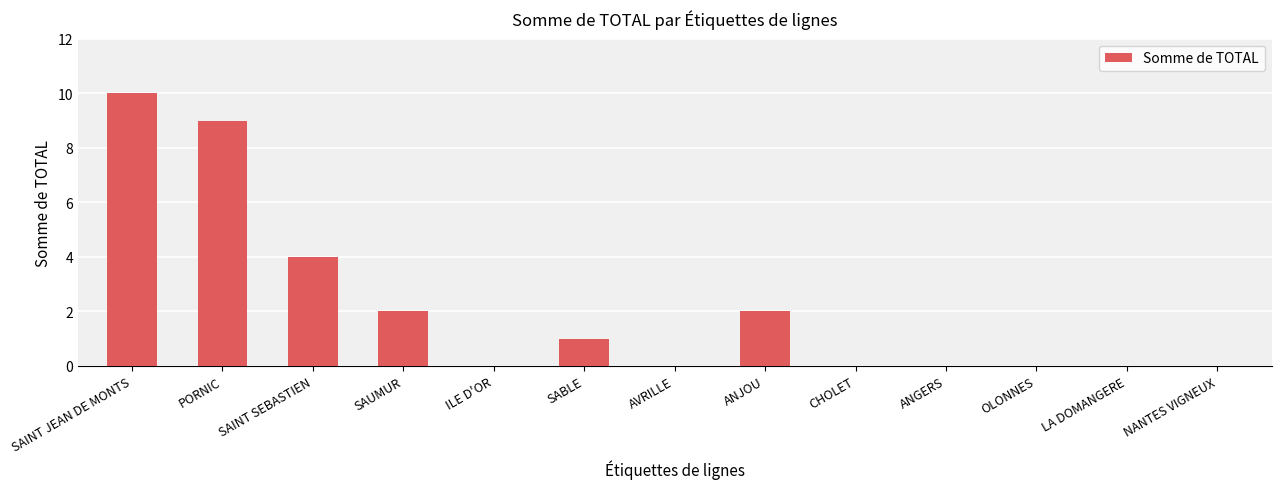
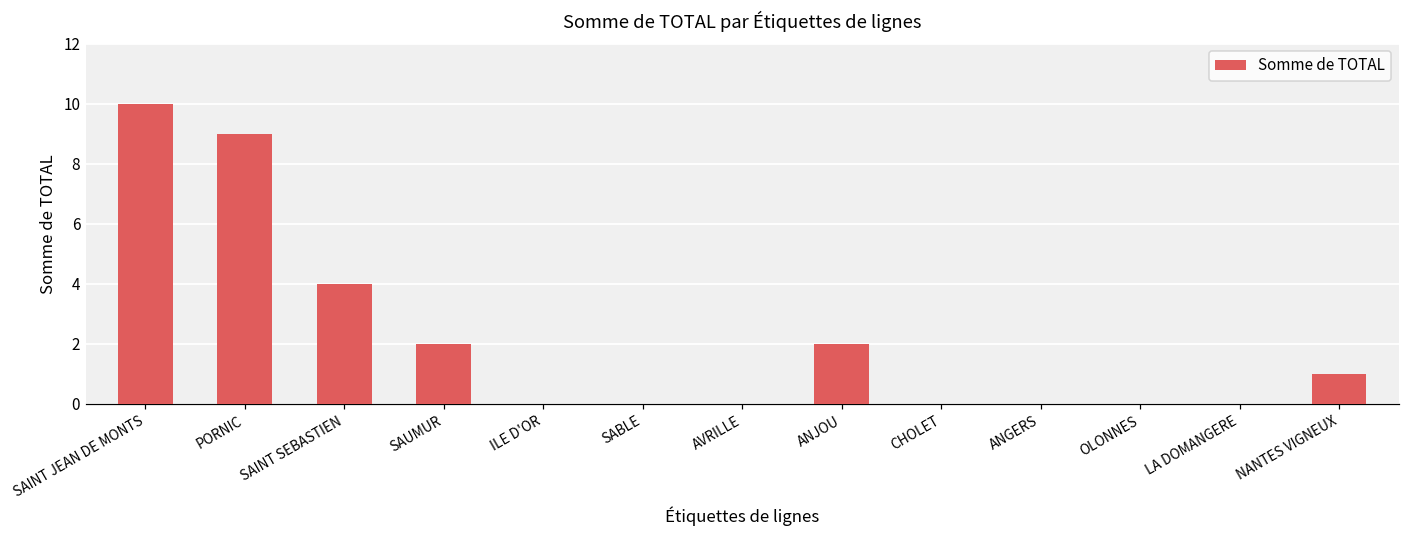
SABLE: 1 -> 0
NANTES VIGNEUX: 0 -> 1
